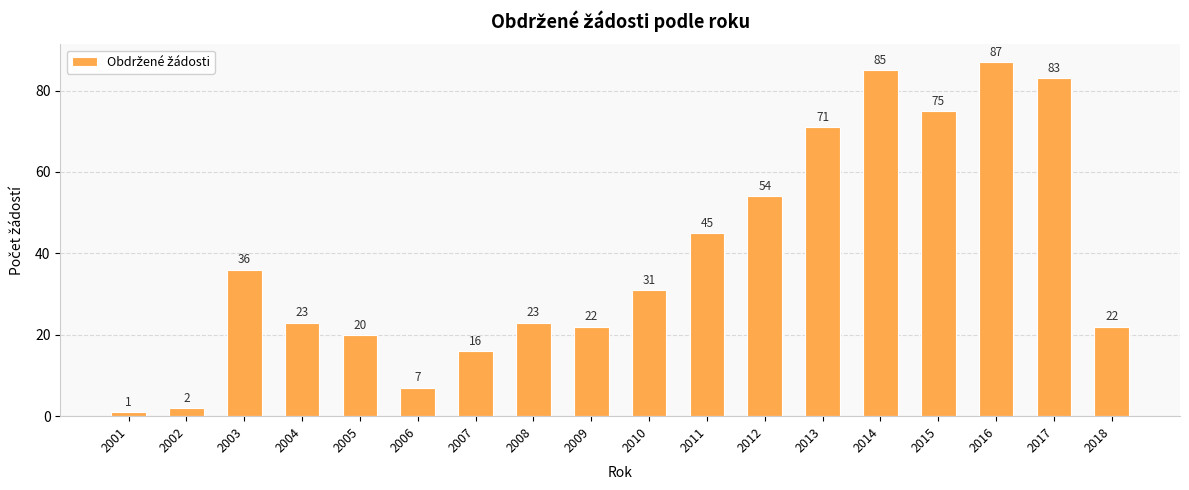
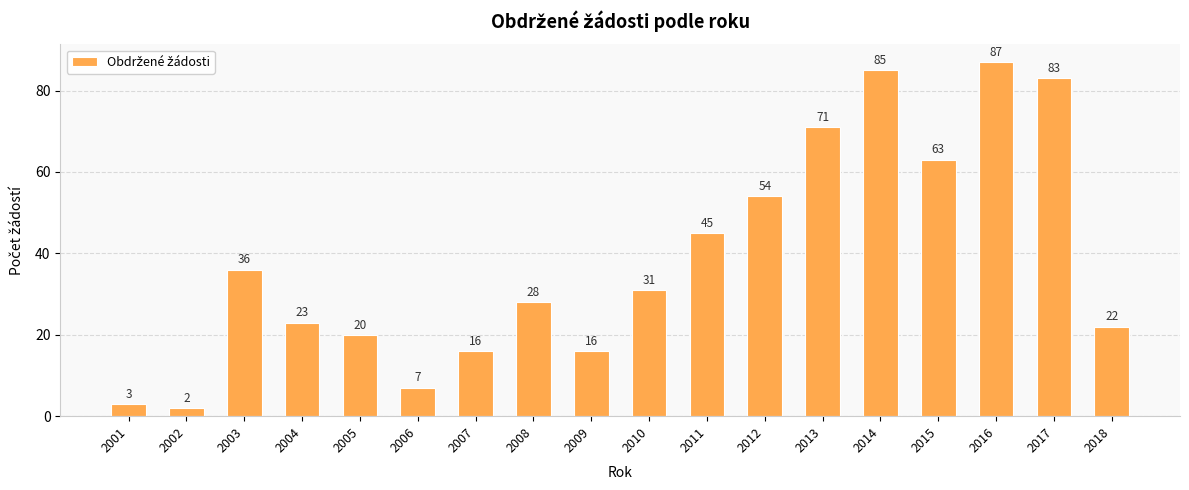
2001: 1 -> 3
2008: 23 -> 28
2009: 22 -> 16
2015: 75 -> 63
